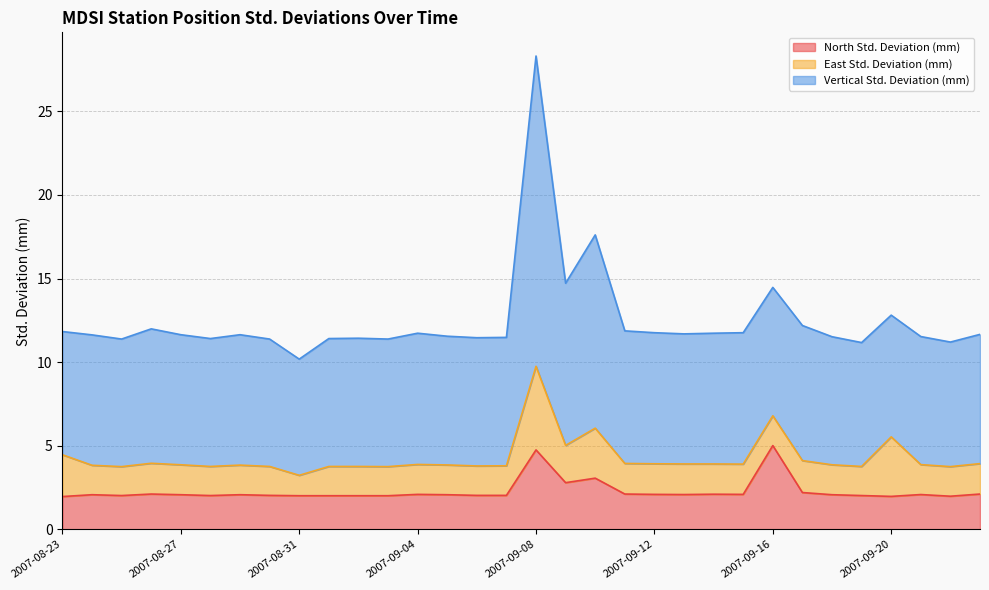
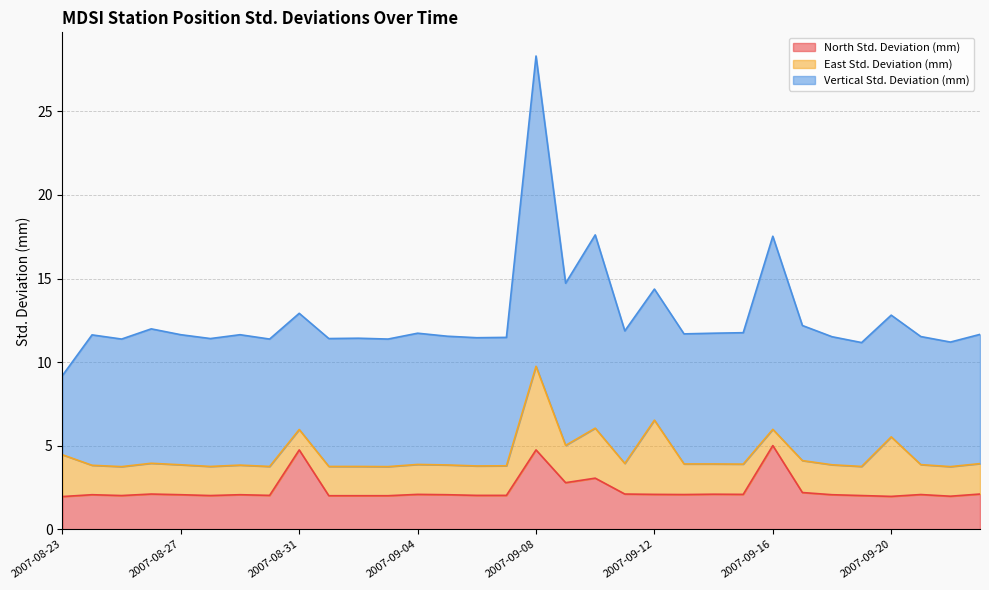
Vertical Std. Deviation (mm), 2007-08-23: 7.4 -> 4.7
North Std. Deviation (mm), 2007-08-31: 2.0 -> 4.8
East Std. Deviation (mm), 2007-09-12: 1.8 -> 4.4
East Std. Deviation (mm), 2007-09-16: 1.8 -> 1.0
Vertical Std. Deviation (mm), 2007-09-16: 7.7 -> 11.6
